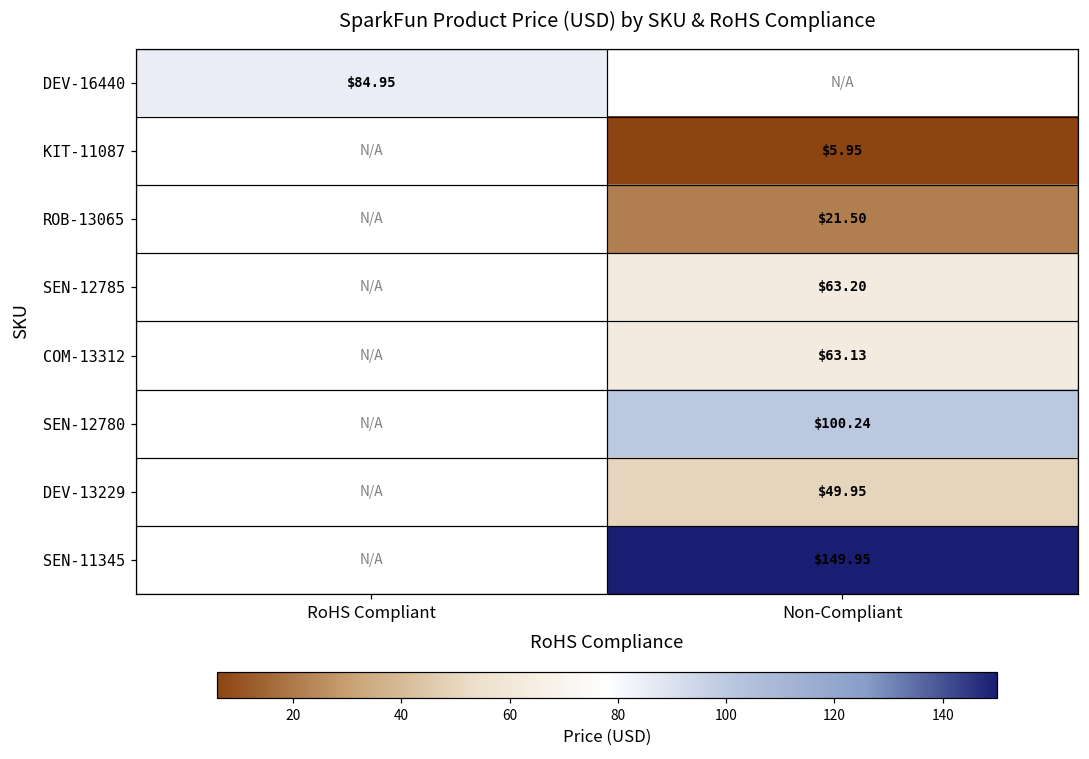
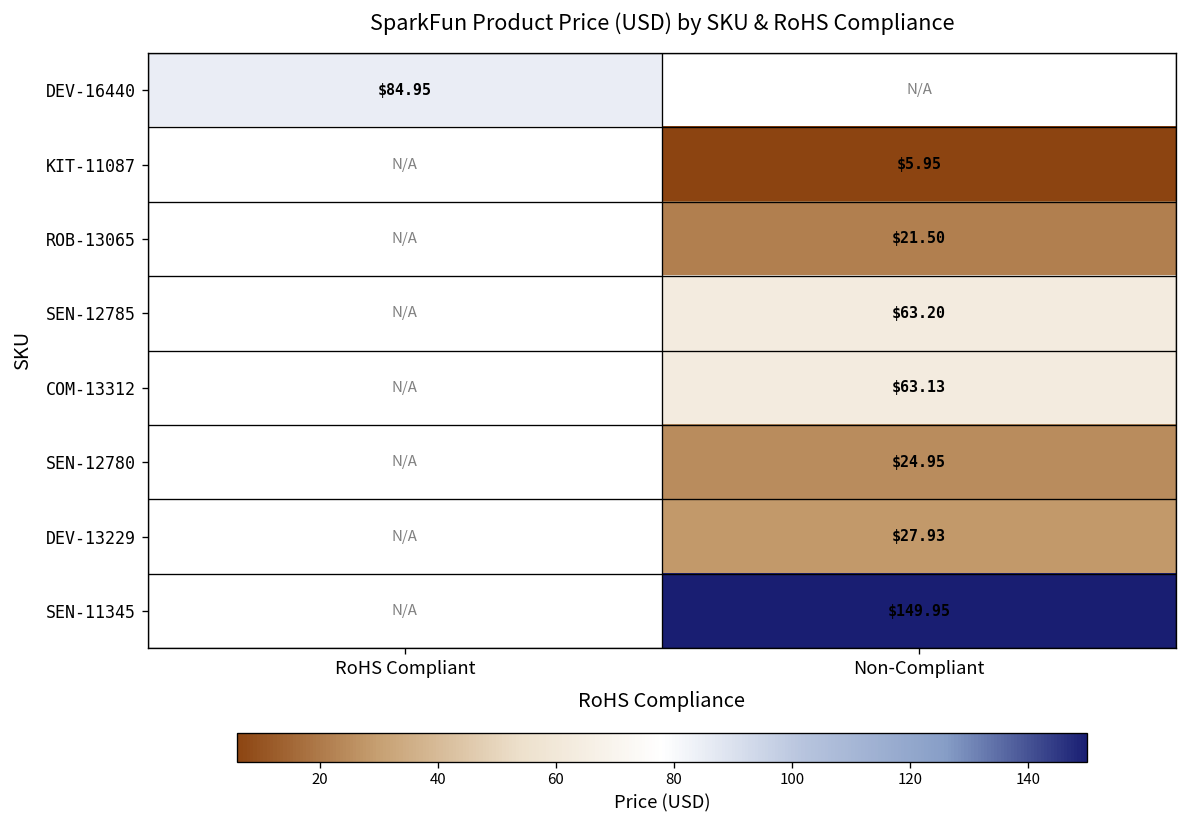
SEN-12780, Non-Compliant: $100.24 -> $24.95
DEV-13229, Non-Compliant: $49.95 -> $27.93
